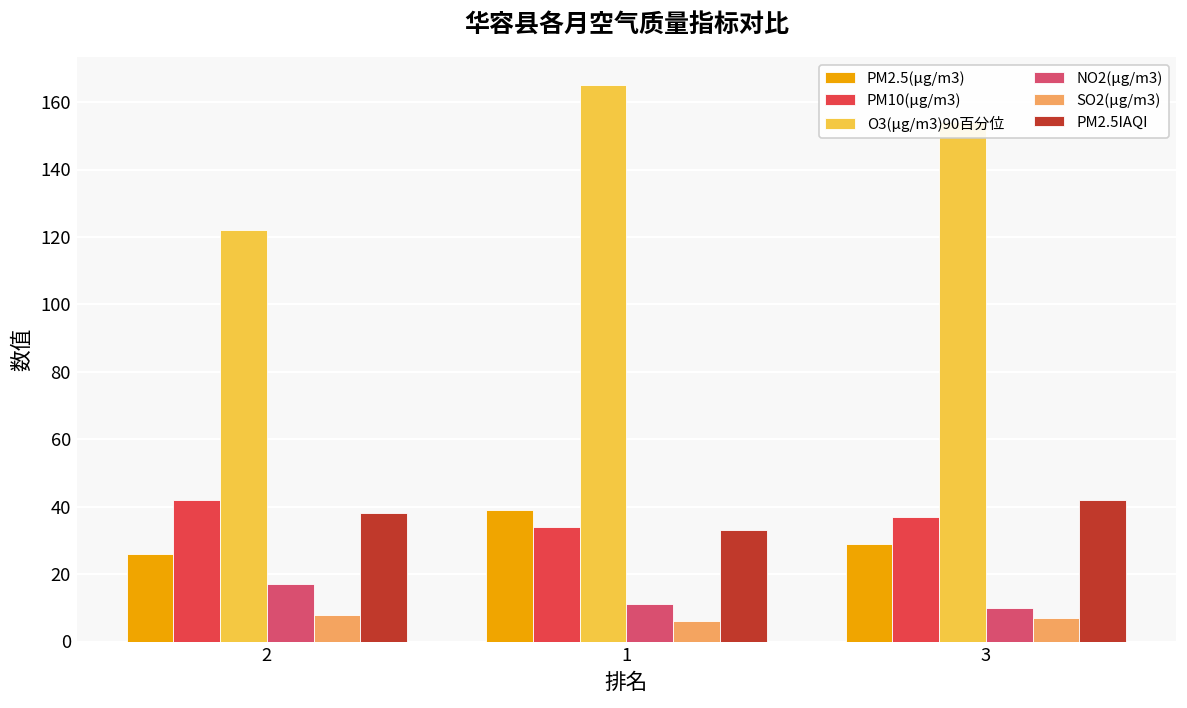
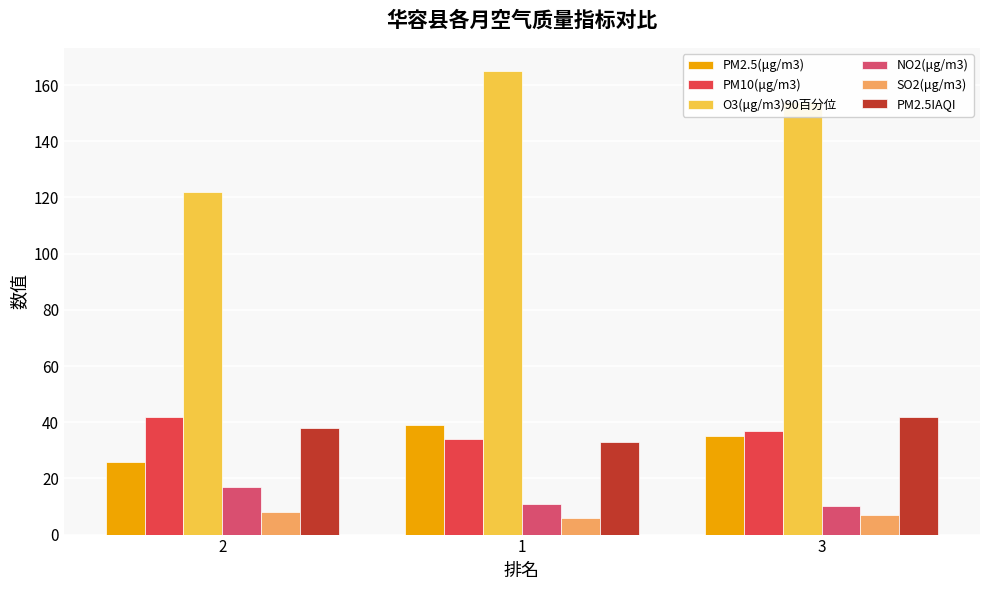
PM2.5(μg/m3), 3: 29 -> 35
